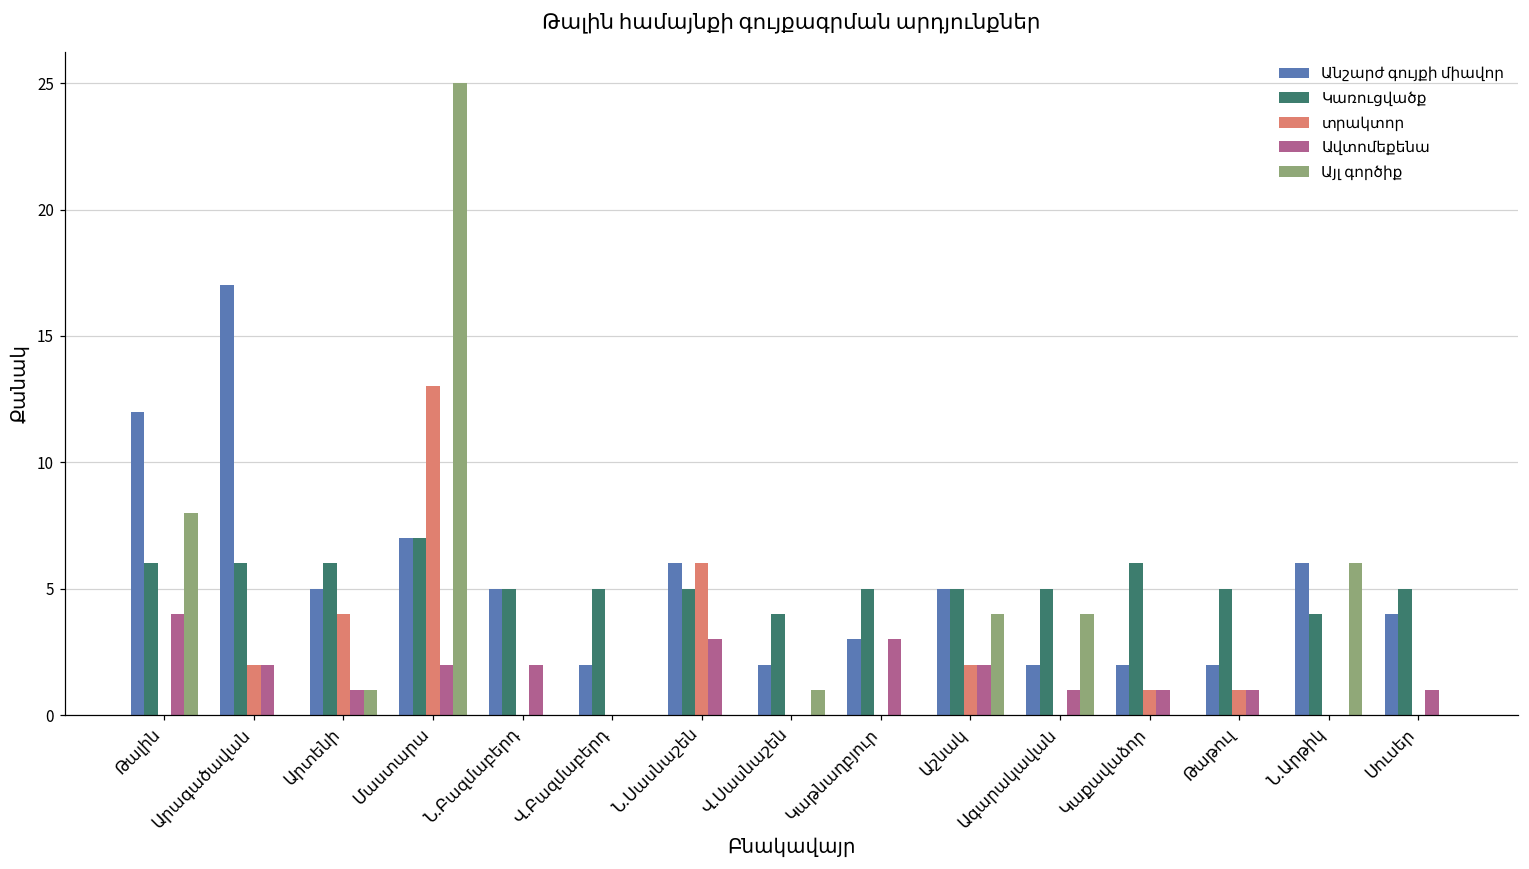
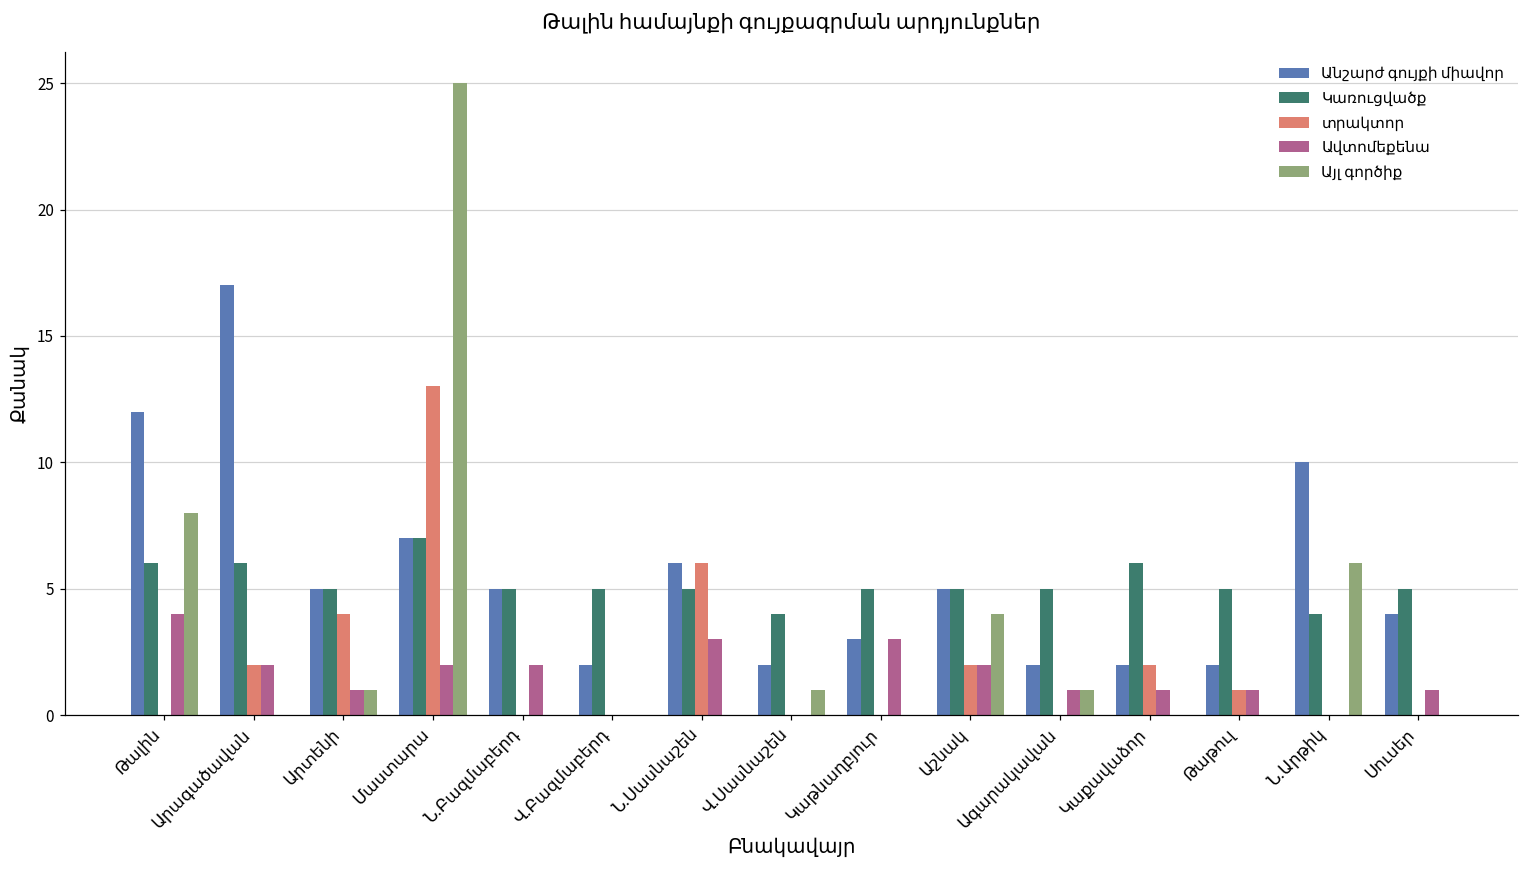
Կառուցվածք, Արտենի: 6 -> 5
Այլ գործիք, Ագարակավան: 4 -> 1
տրակտոր, Կաքավաձոր: 1 -> 2
Անշարժ գույքի միավոր, Ն.Արթիկ: 6 -> 10
